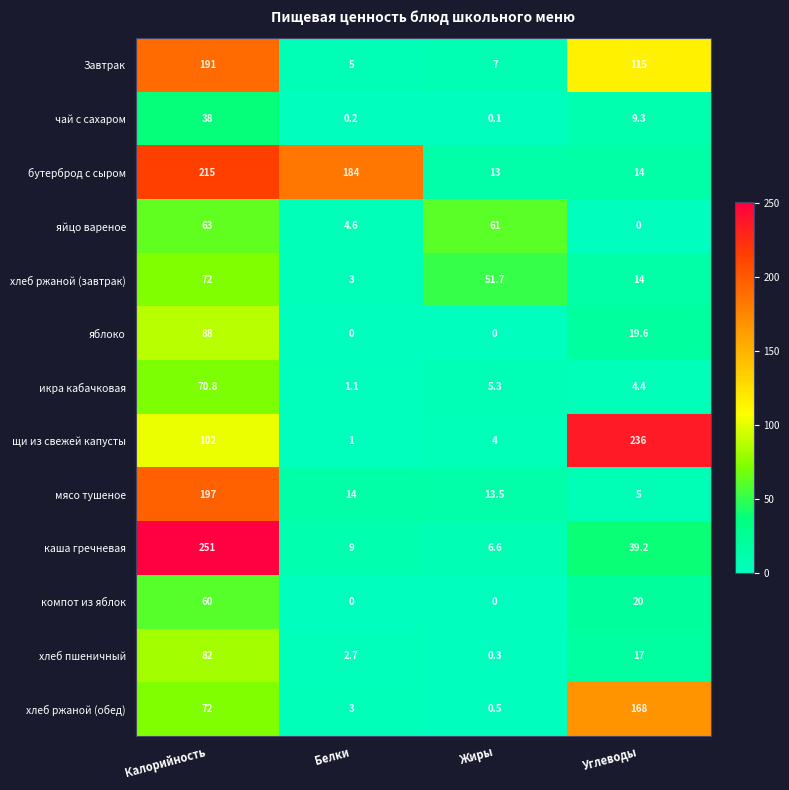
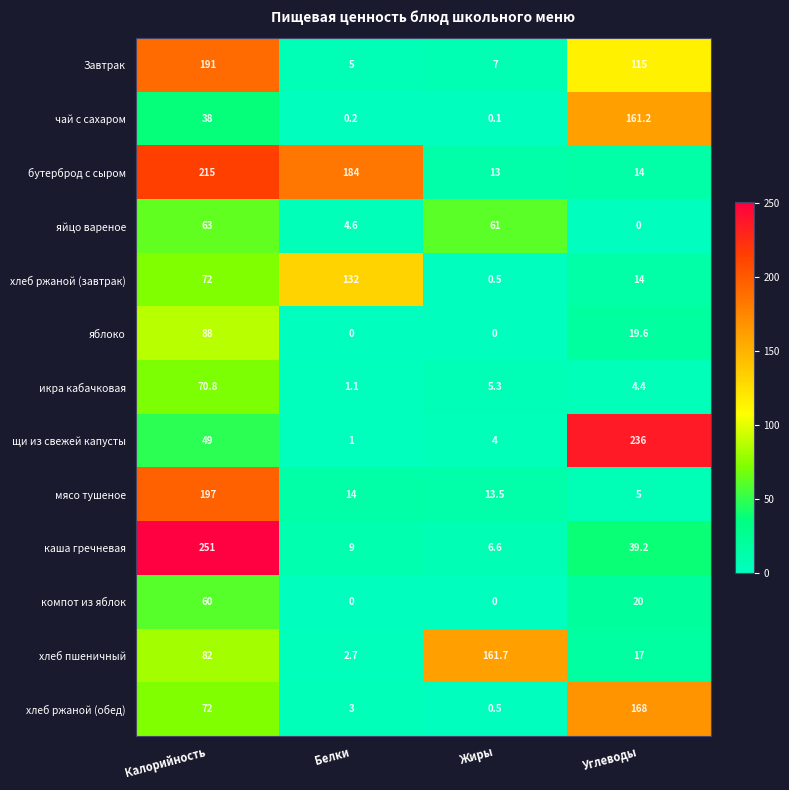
чай с сахаром, Углеводы: 9.3 -> 161.2
хлеб ржаной (завтрак), Белки: 3 -> 132
хлеб ржаной (завтрак), Жиры: 51.7 -> 0.5
щи из свежей капусты, Калорийность: 102 -> 49
хлеб пшеничный, Жиры: 0.3 -> 161.7
